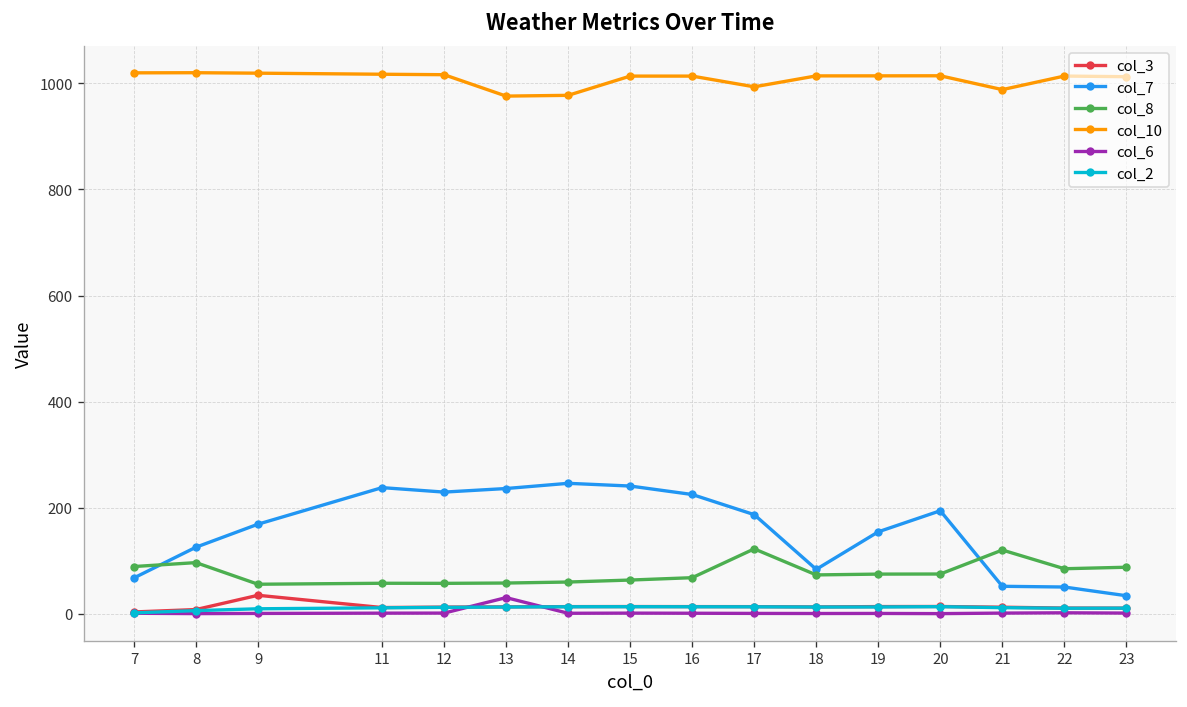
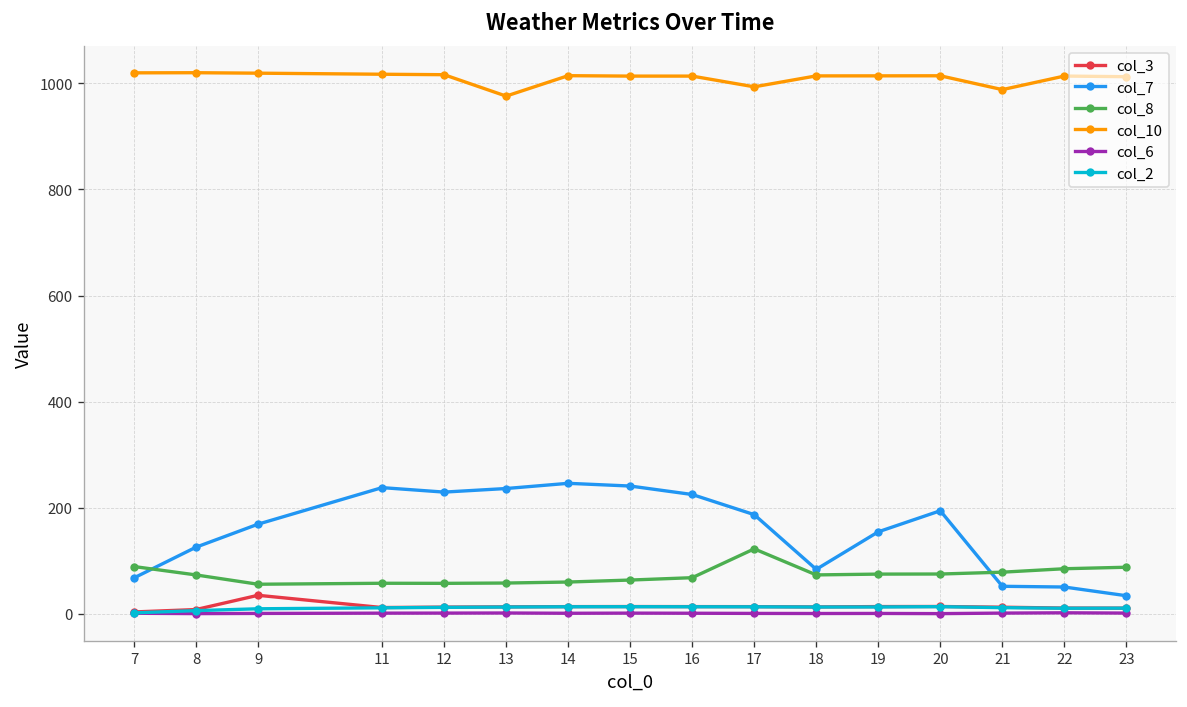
col_8, 8: 100 -> 70
col_6, 13: 30 -> 0
col_10, 14: 980 -> 1010
col_8, 21: 120 -> 80
